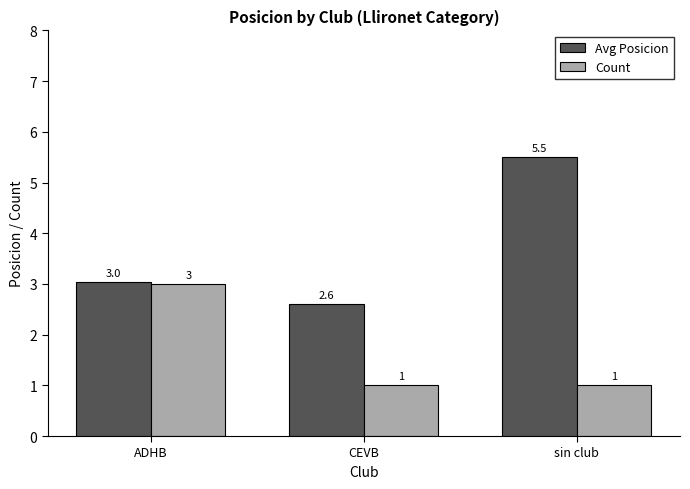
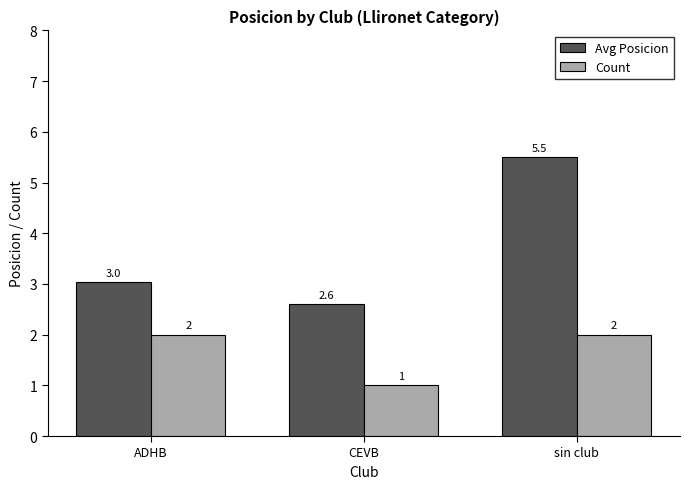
Count, ADHB: 3 -> 2
Count, sin club: 1 -> 2
